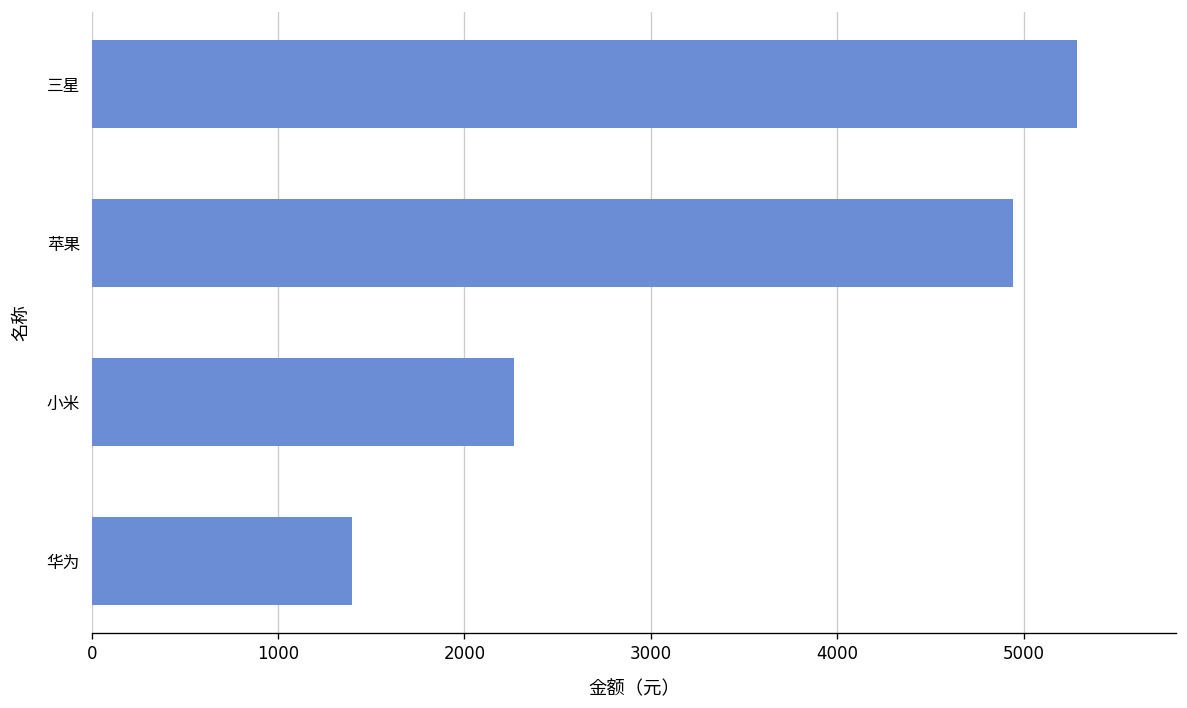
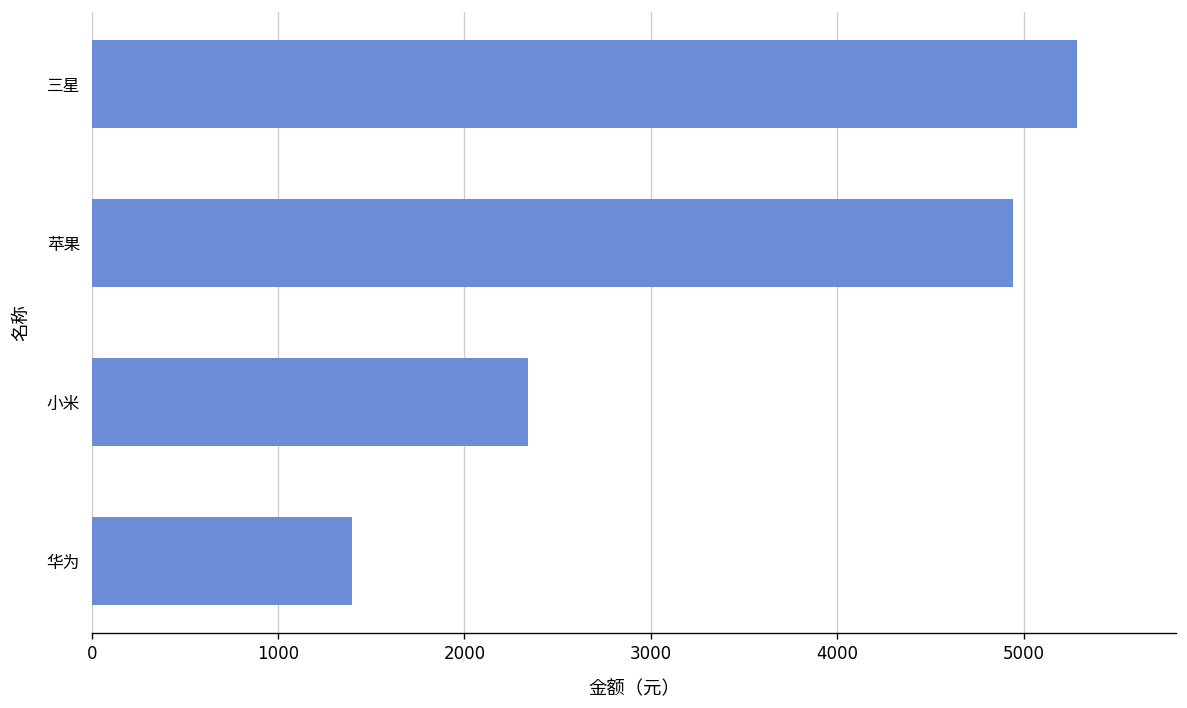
小米: 2270 -> 2340
